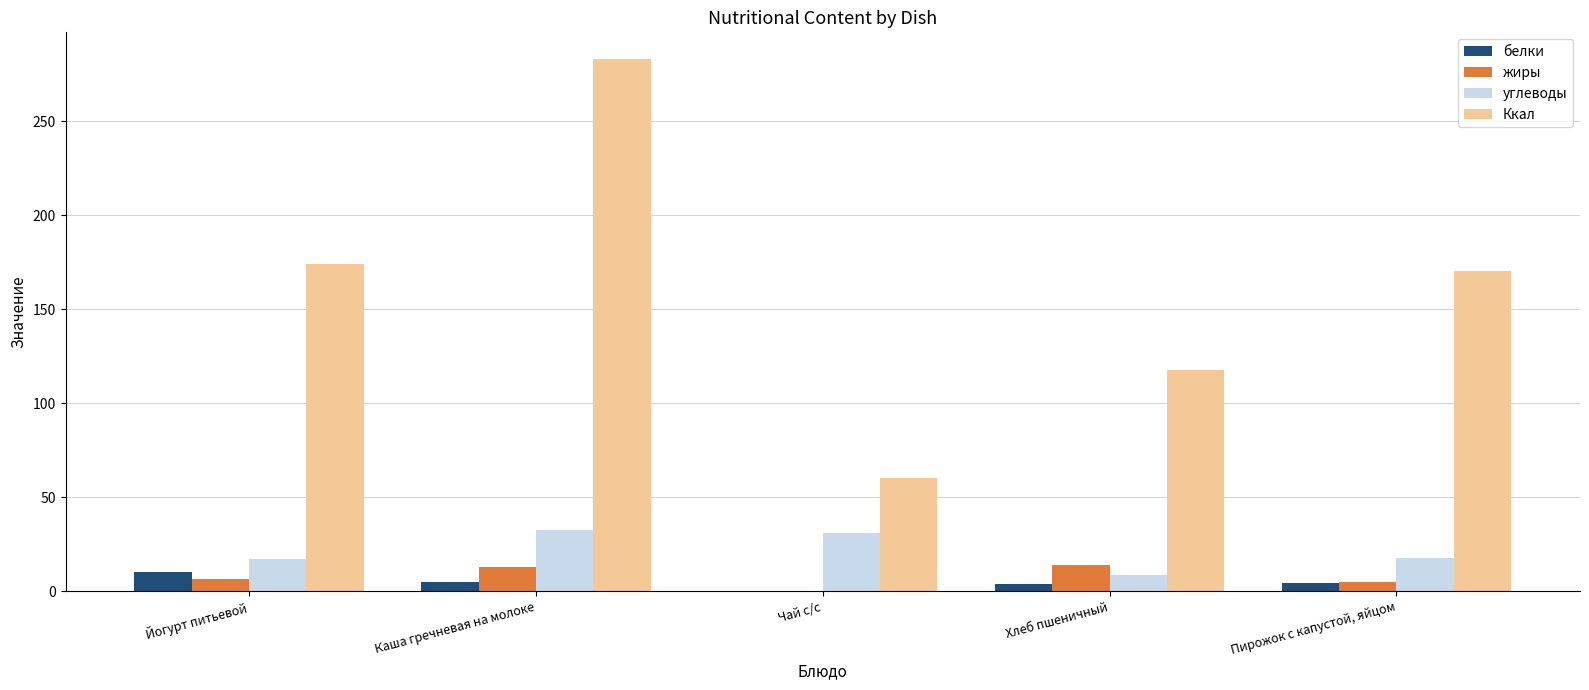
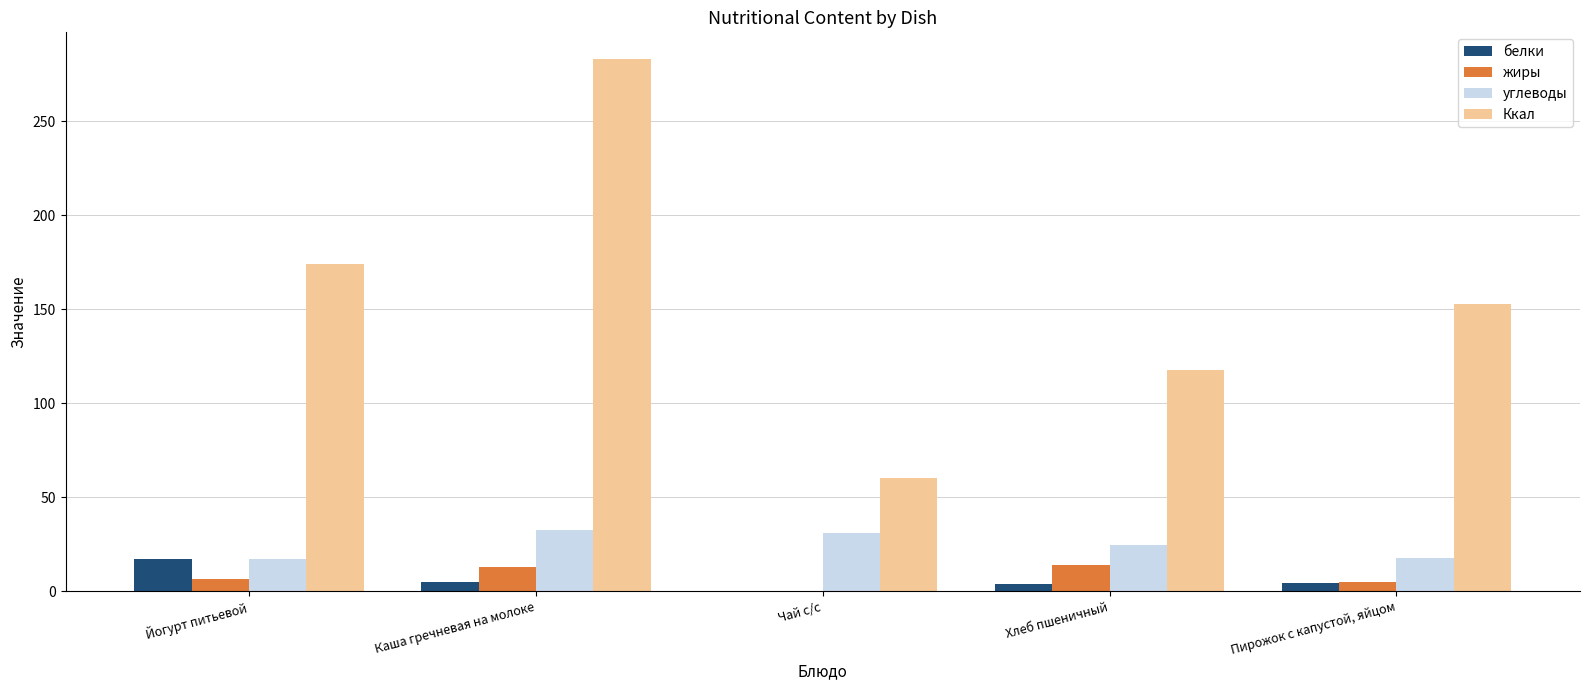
белки, Йогурт питьевой: 10 -> 17
углеводы, Хлеб пшеничный: 9 -> 25
Ккал, Пирожок с капустой, яйцом: 170 -> 153
